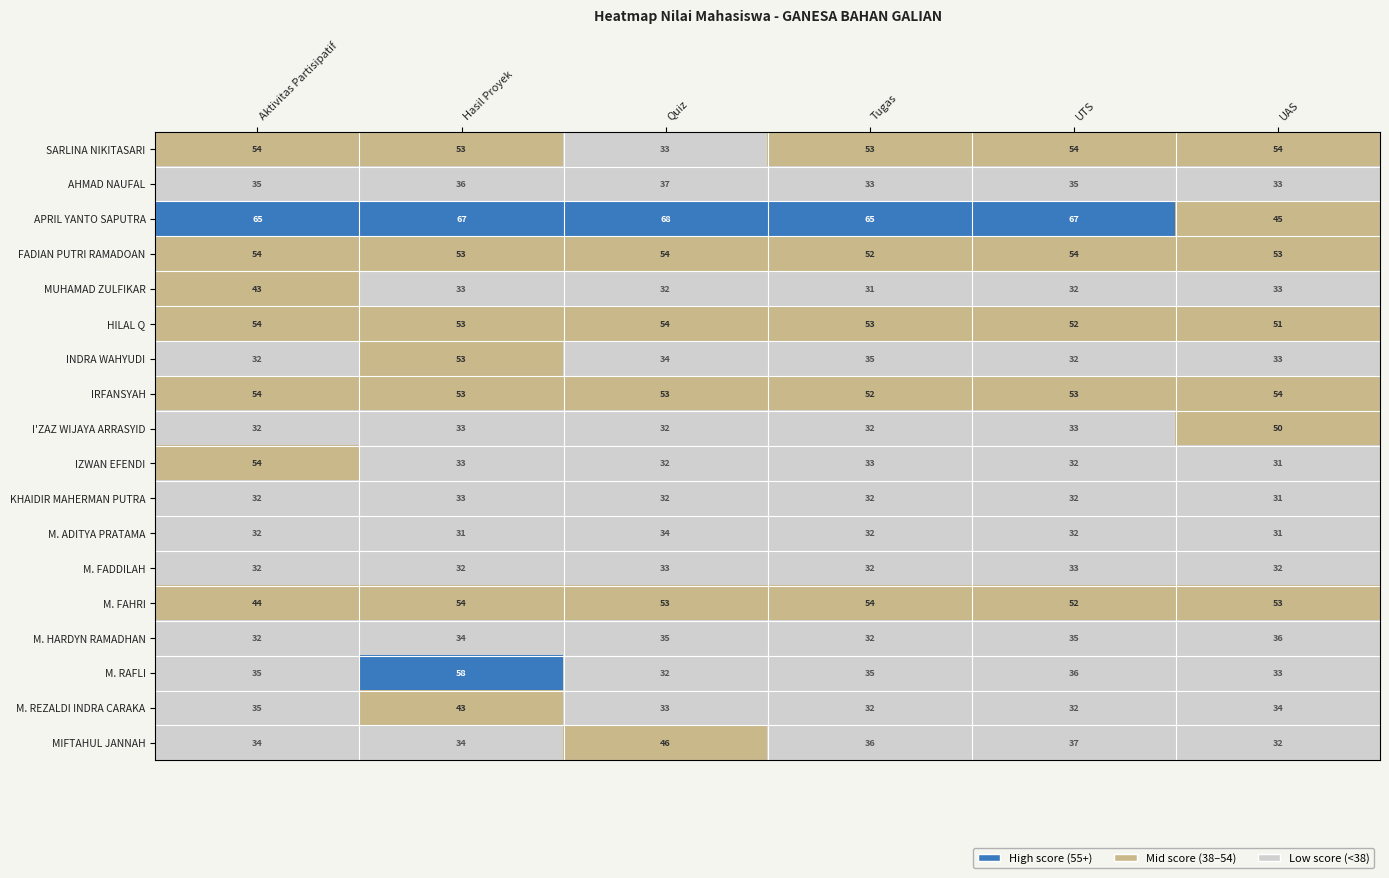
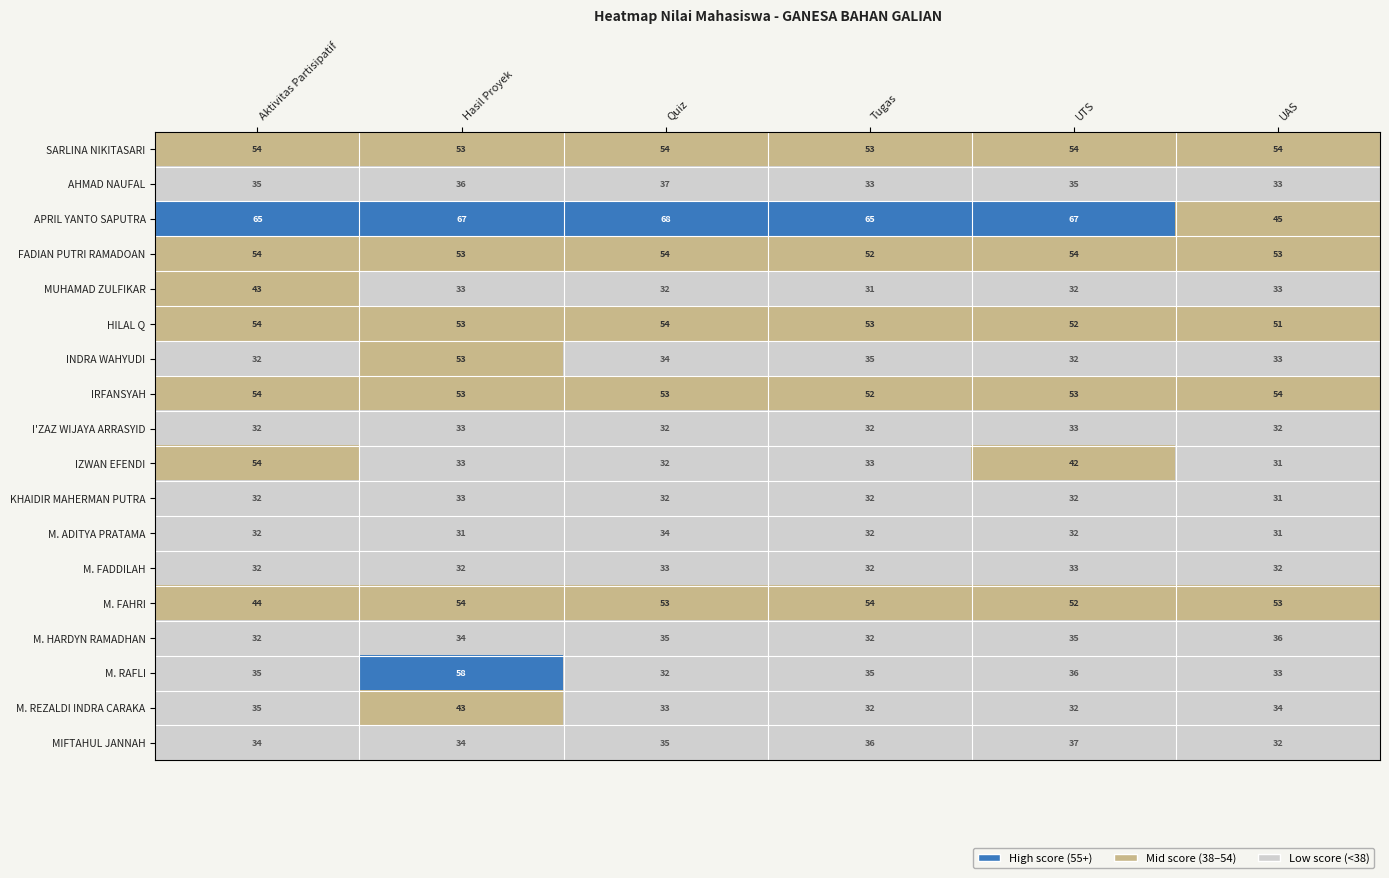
SARLINA NIKITASARI, Quiz: 33 -> 54
I'ZAZ WIJAYA ARRASYID, UAS: 50 -> 32
IZWAN EFENDI, UTS: 32 -> 42
MIFTAHUL JANNAH, Quiz: 46 -> 35
